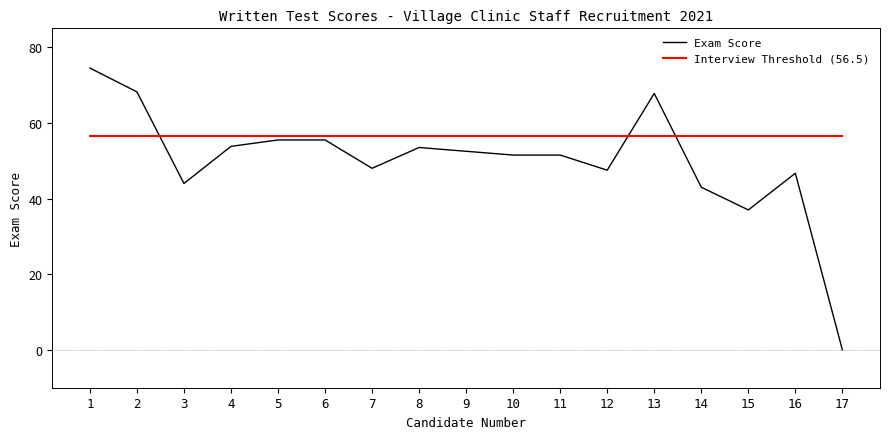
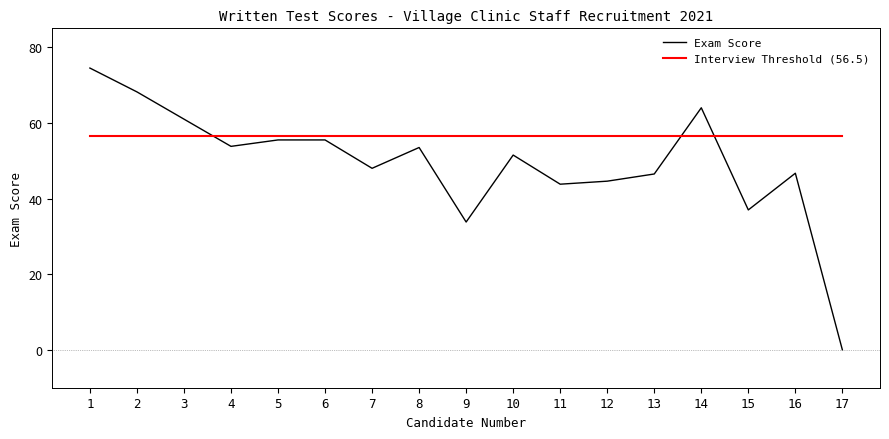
Exam Score, 3: 44 -> 61
Exam Score, 9: 53 -> 34
Exam Score, 11: 52 -> 44
Exam Score, 12: 48 -> 45
Exam Score, 13: 68 -> 47
Exam Score, 14: 43 -> 64
